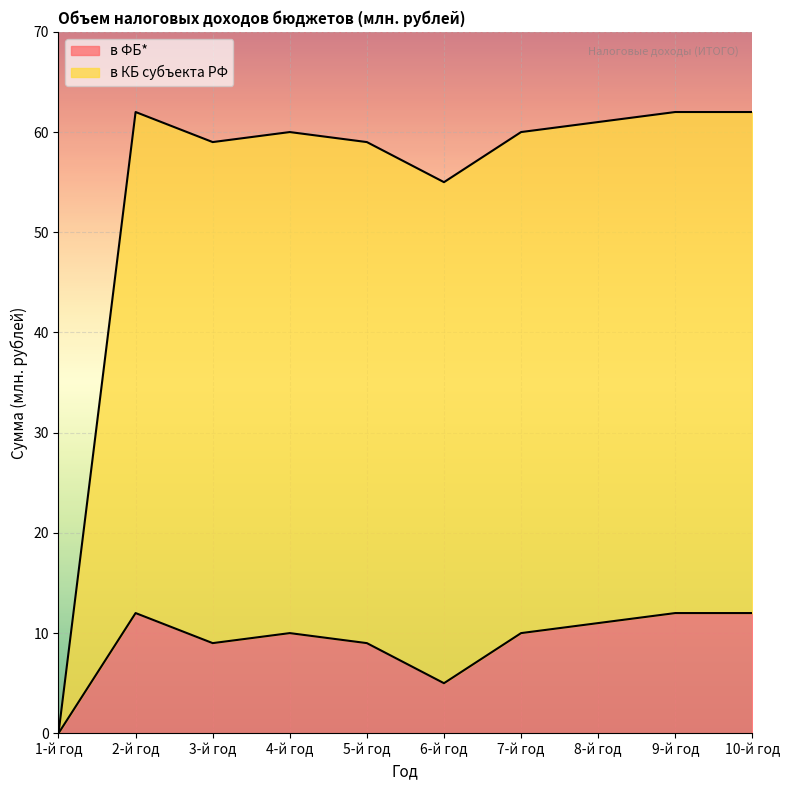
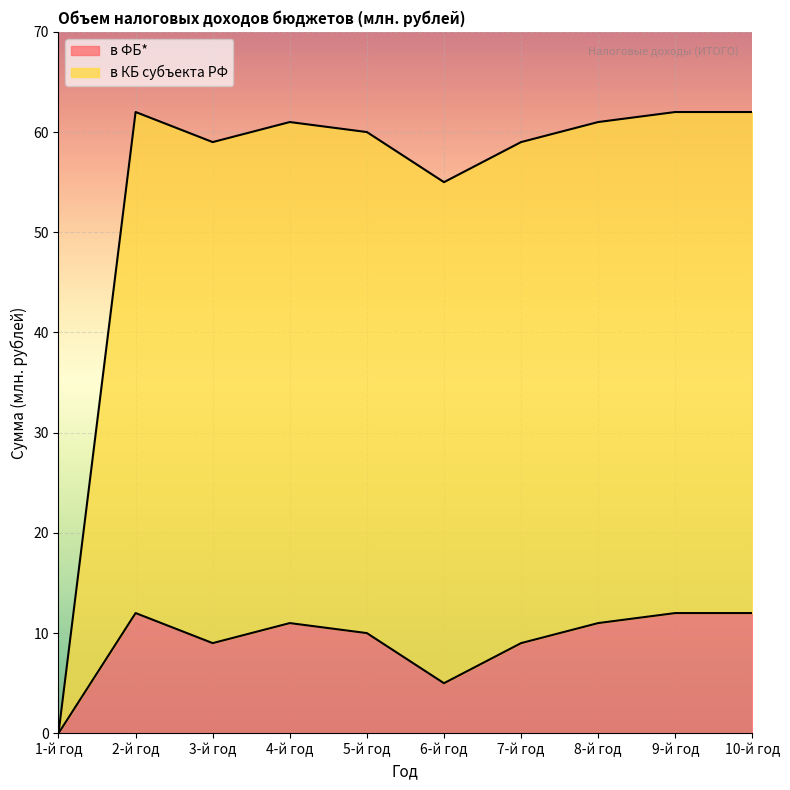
в ФБ*, 4-й год: 10 -> 11
в ФБ*, 5-й год: 9 -> 10
в ФБ*, 7-й год: 10 -> 9
